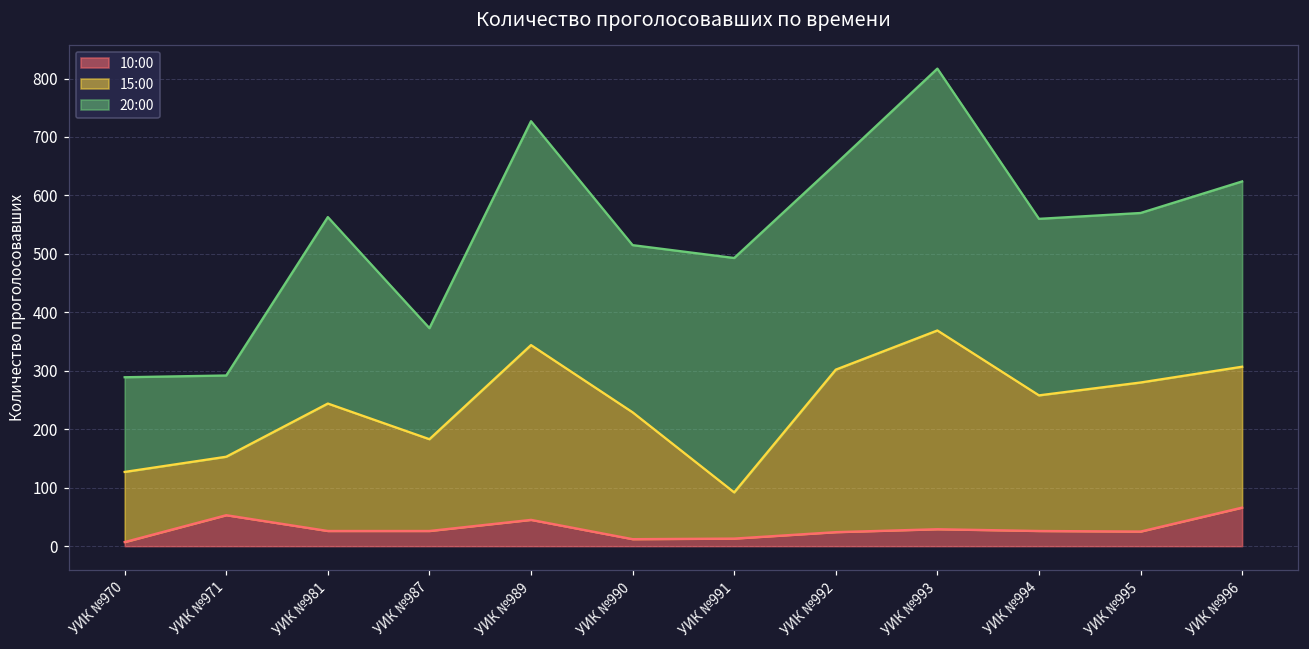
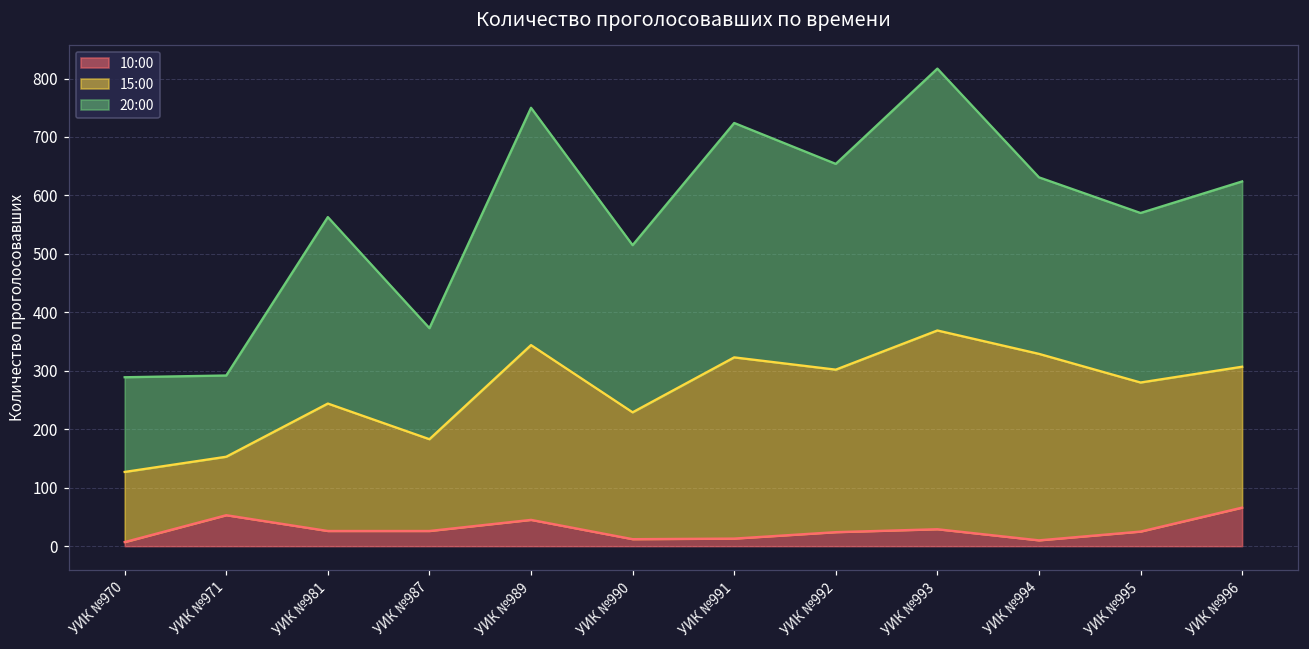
20:00, УИК №989: 380 -> 410
15:00, УИК №991: 80 -> 310
10:00, УИК №994: 30 -> 10
15:00, УИК №994: 230 -> 320
